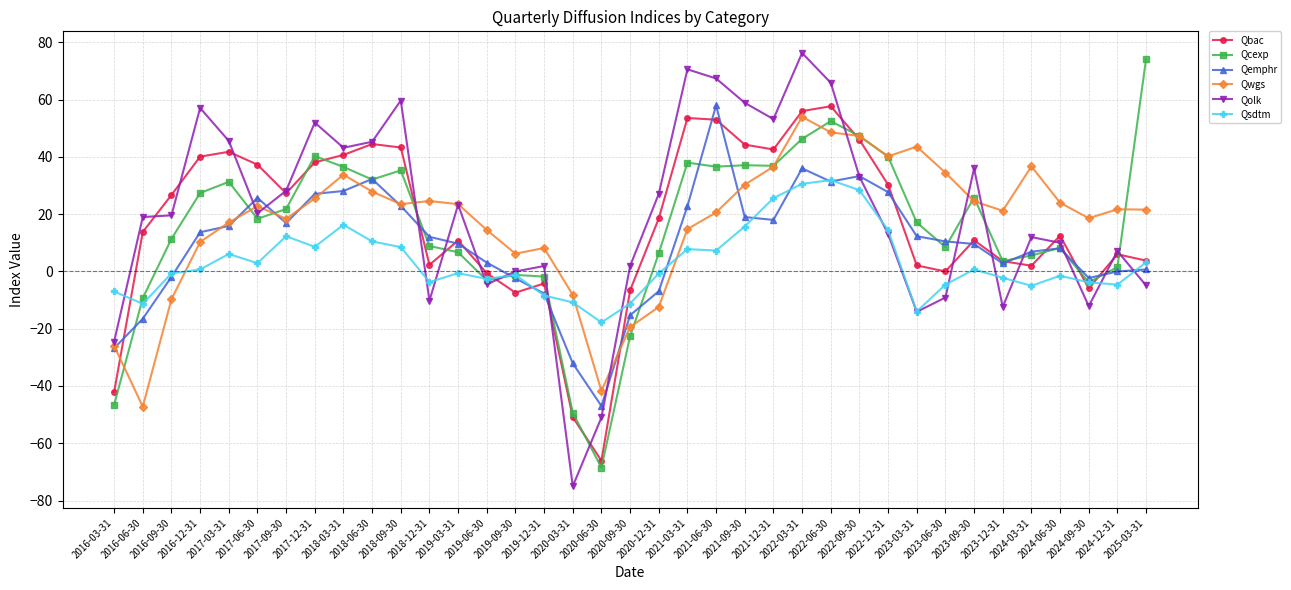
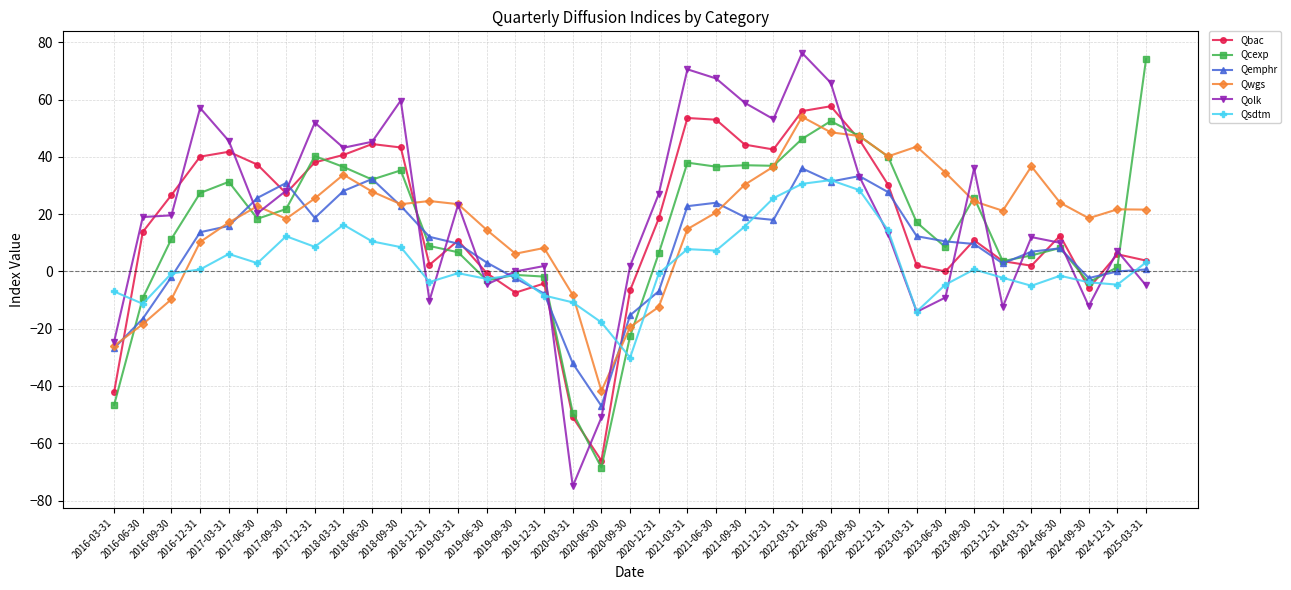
Qwgs, 2016-06-30: -47 -> -18
Qemphr, 2017-09-30: 17 -> 31
Qemphr, 2017-12-31: 27 -> 19
Qsdtm, 2020-09-30: -11 -> -30
Qemphr, 2021-06-30: 58 -> 24
